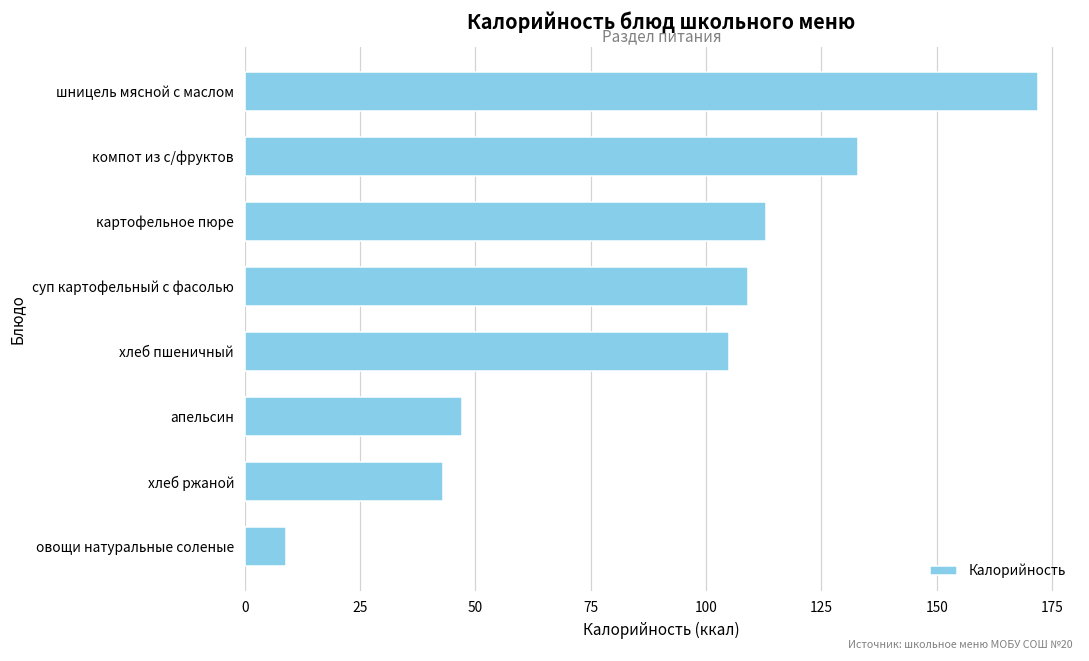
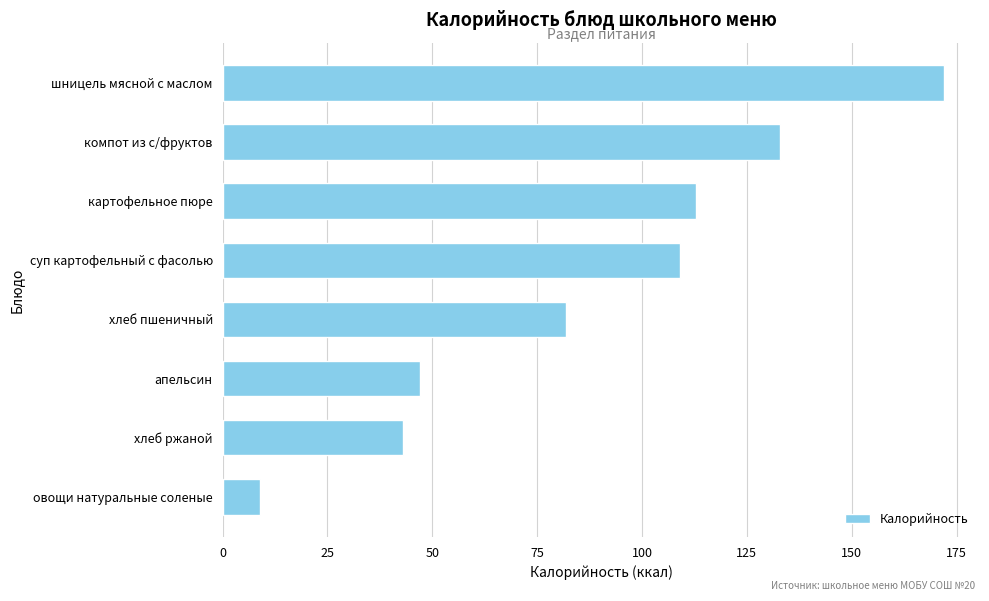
хлеб пшеничный: 105 -> 82
